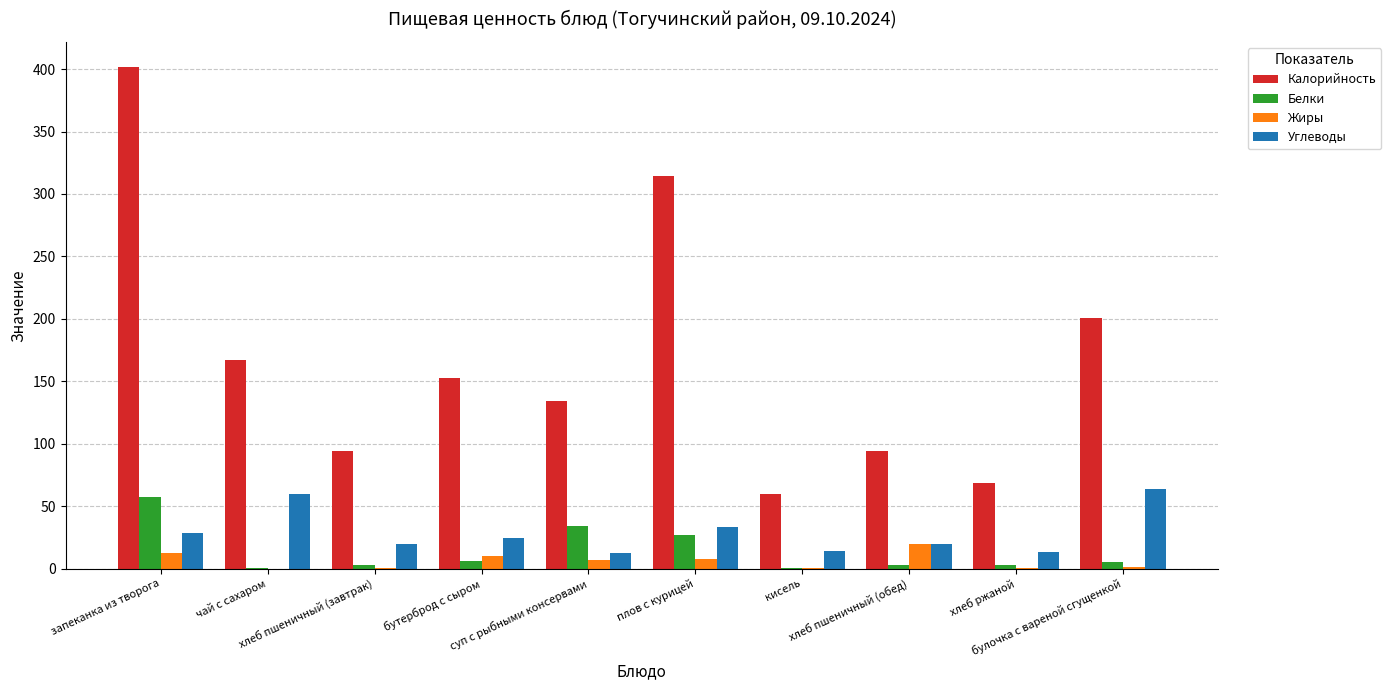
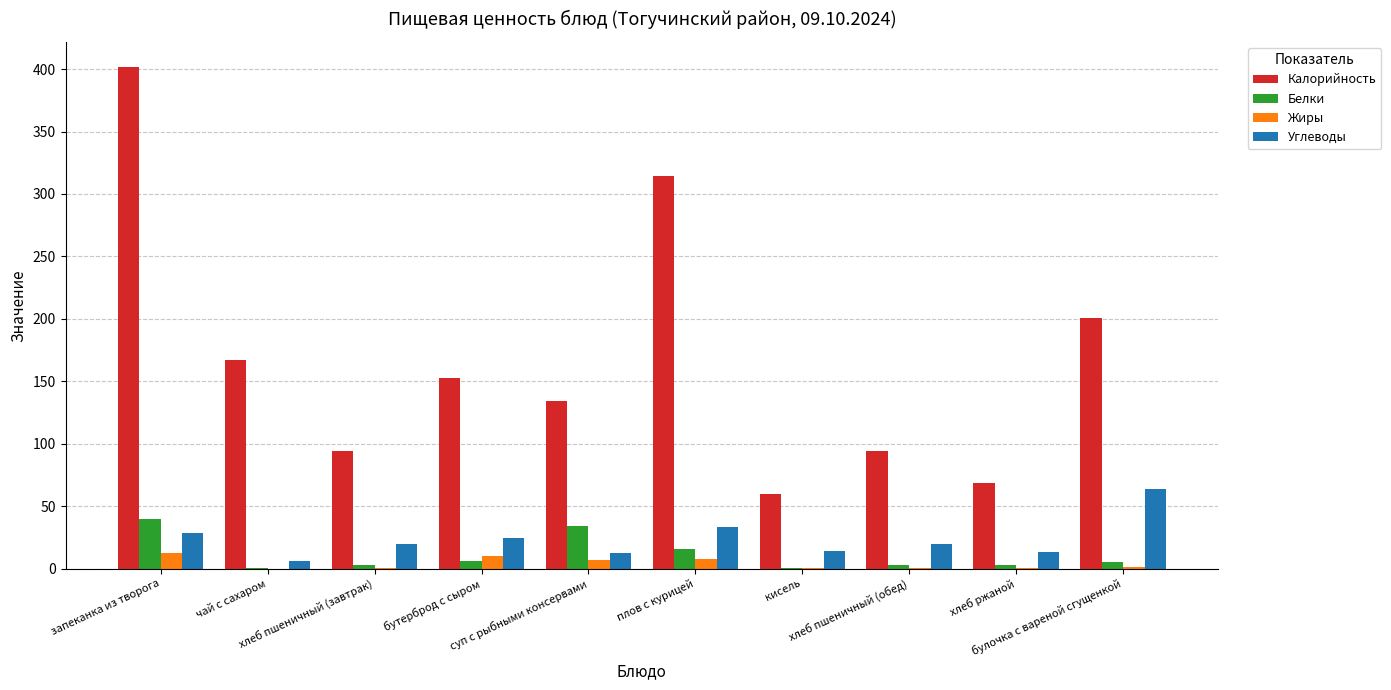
Белки, запеканка из творога: 57 -> 40
Углеводы, чай с сахаром: 60 -> 6
Белки, плов с курицей: 27 -> 16
Жиры, хлеб пшеничный (обед): 20 -> 0
